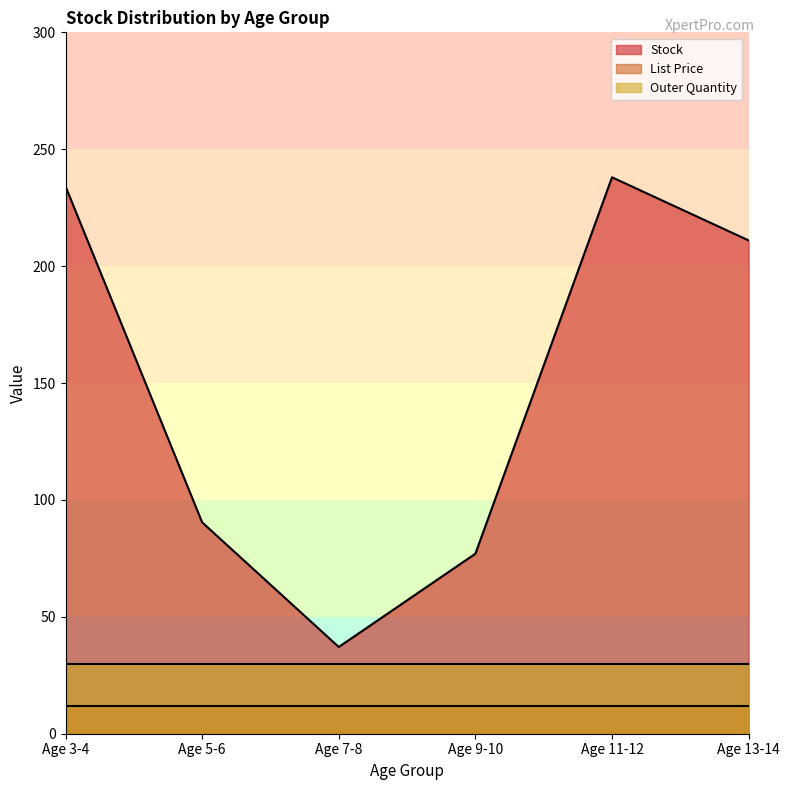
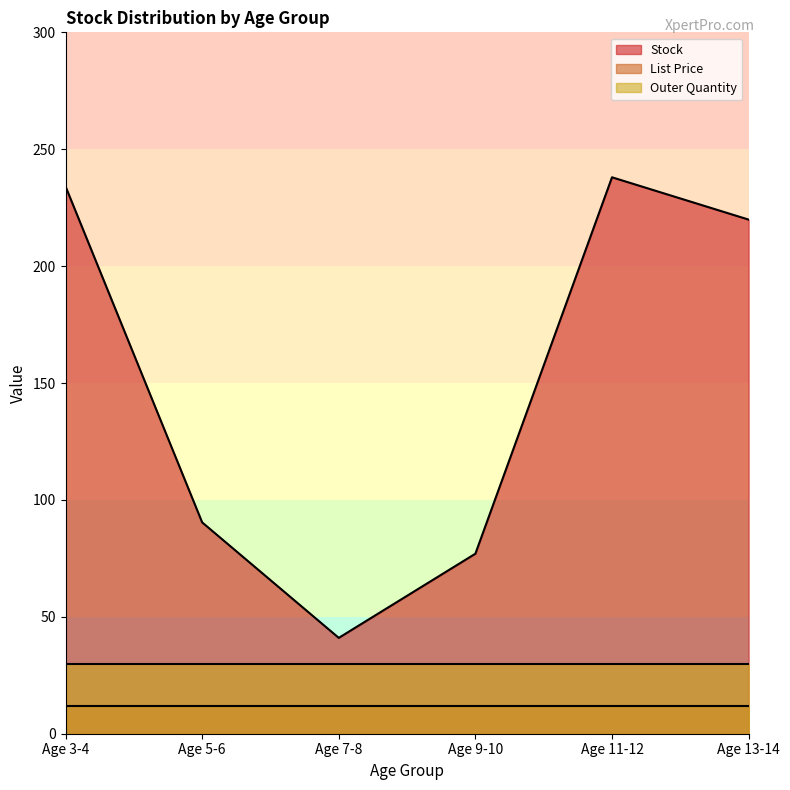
Stock, Age 7-8: 37 -> 41
Stock, Age 13-14: 211 -> 220
